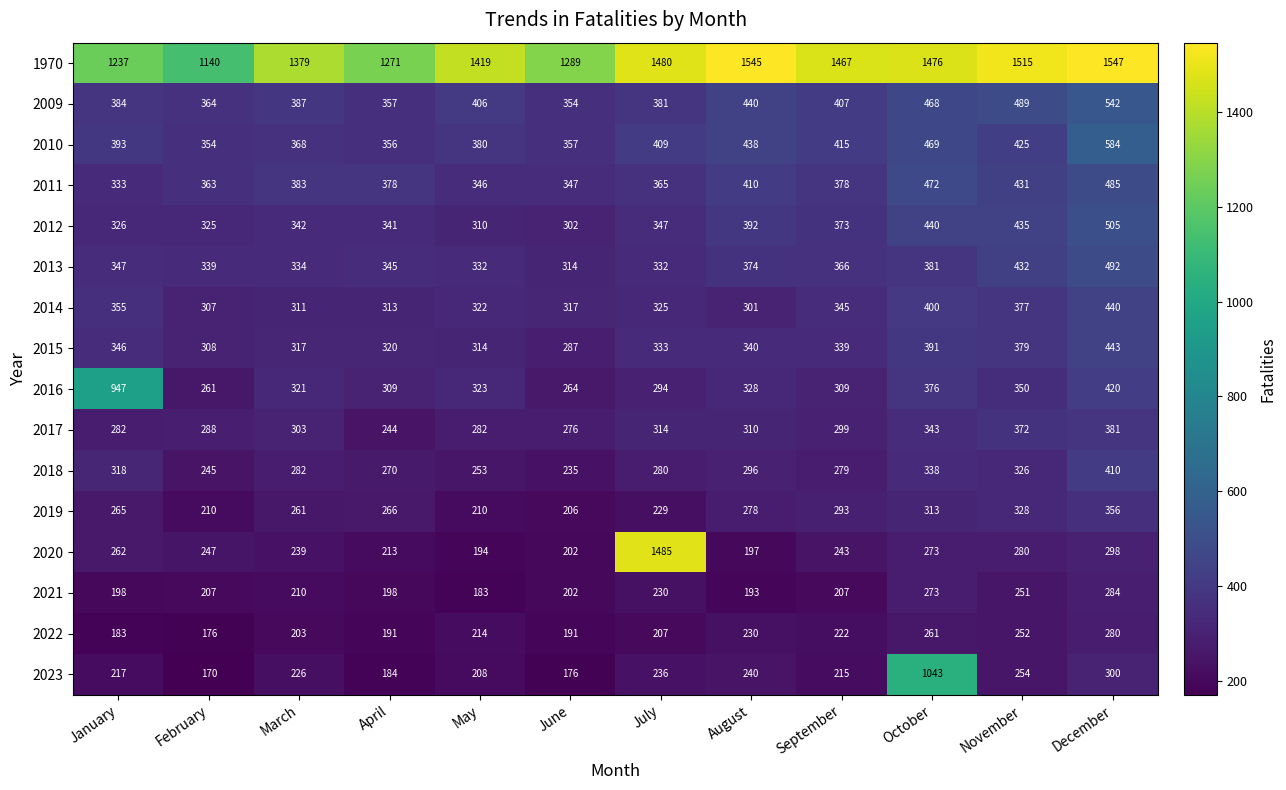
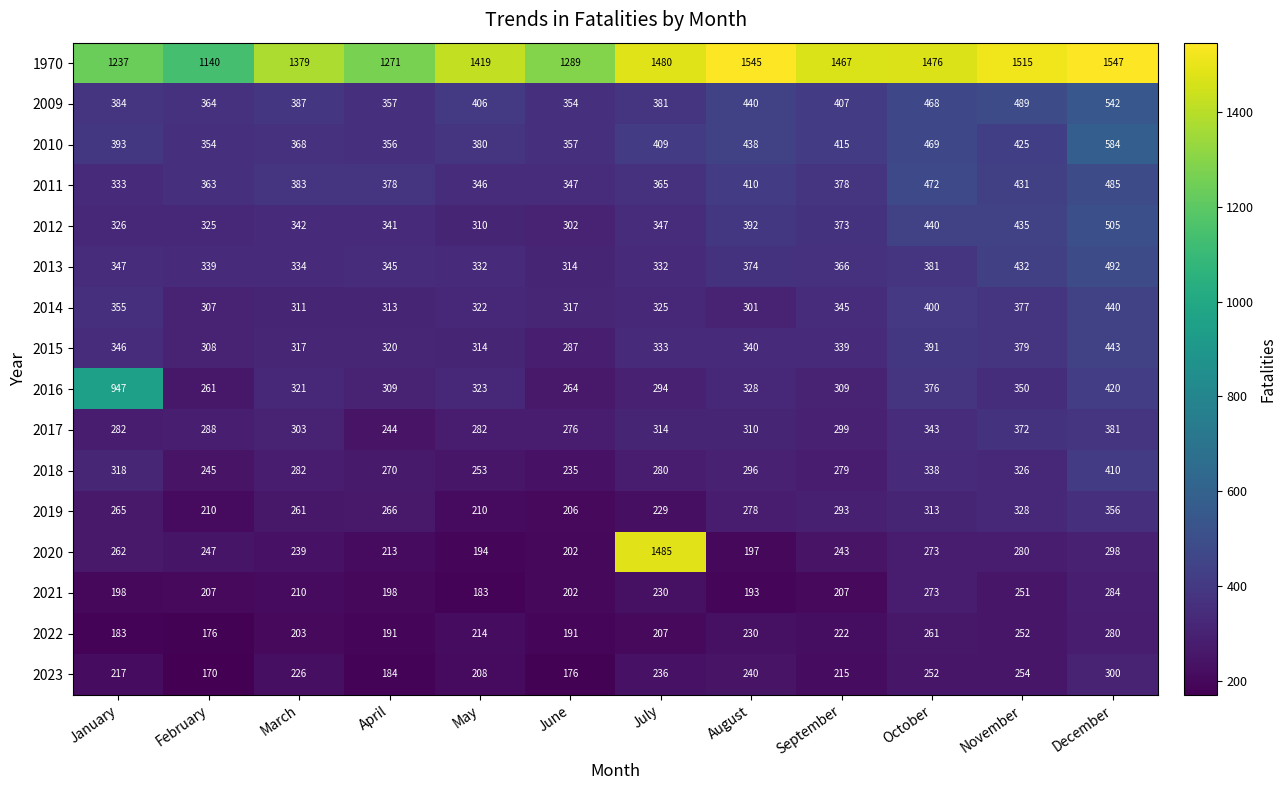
2023, October: 1043 -> 252
